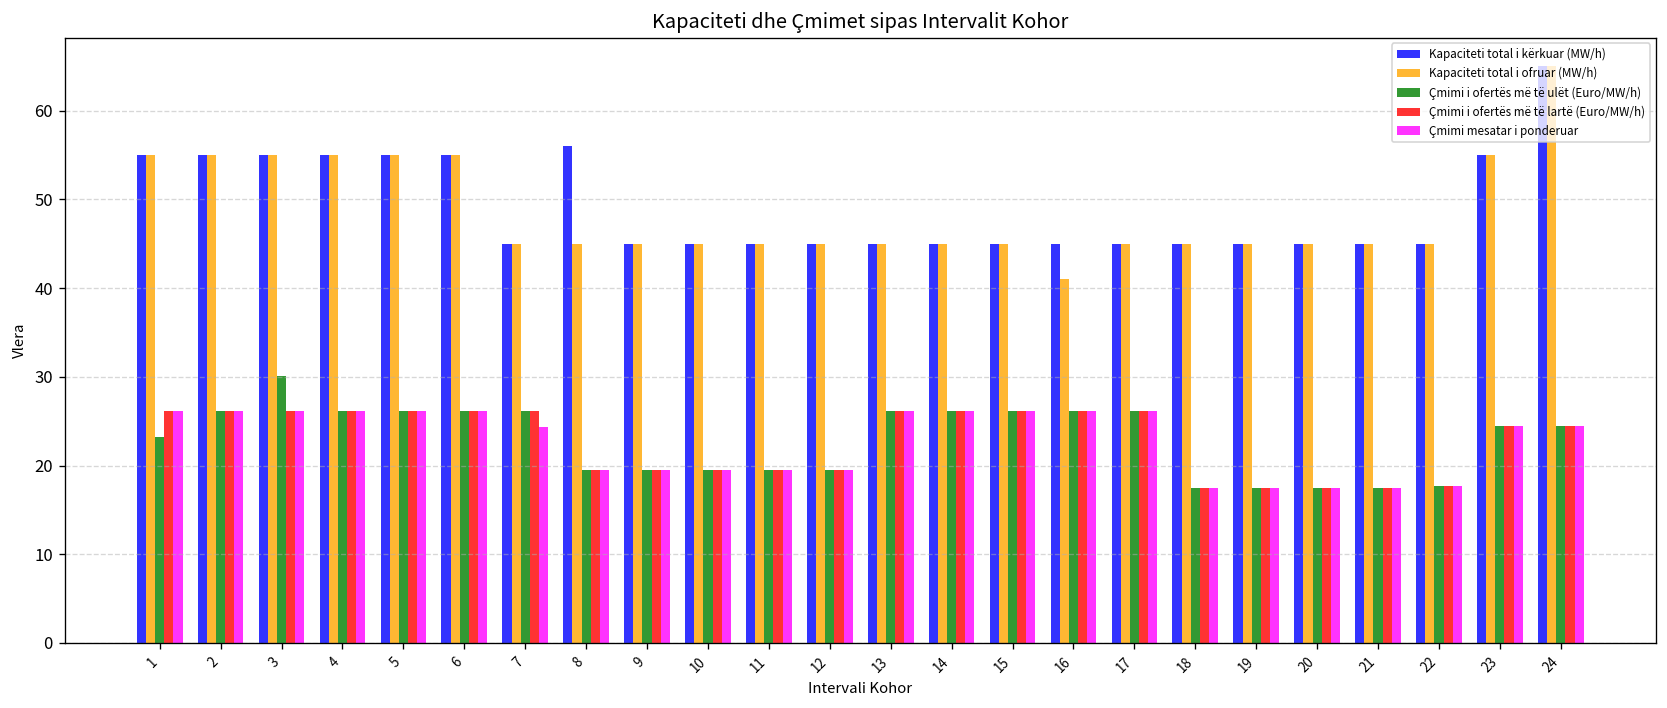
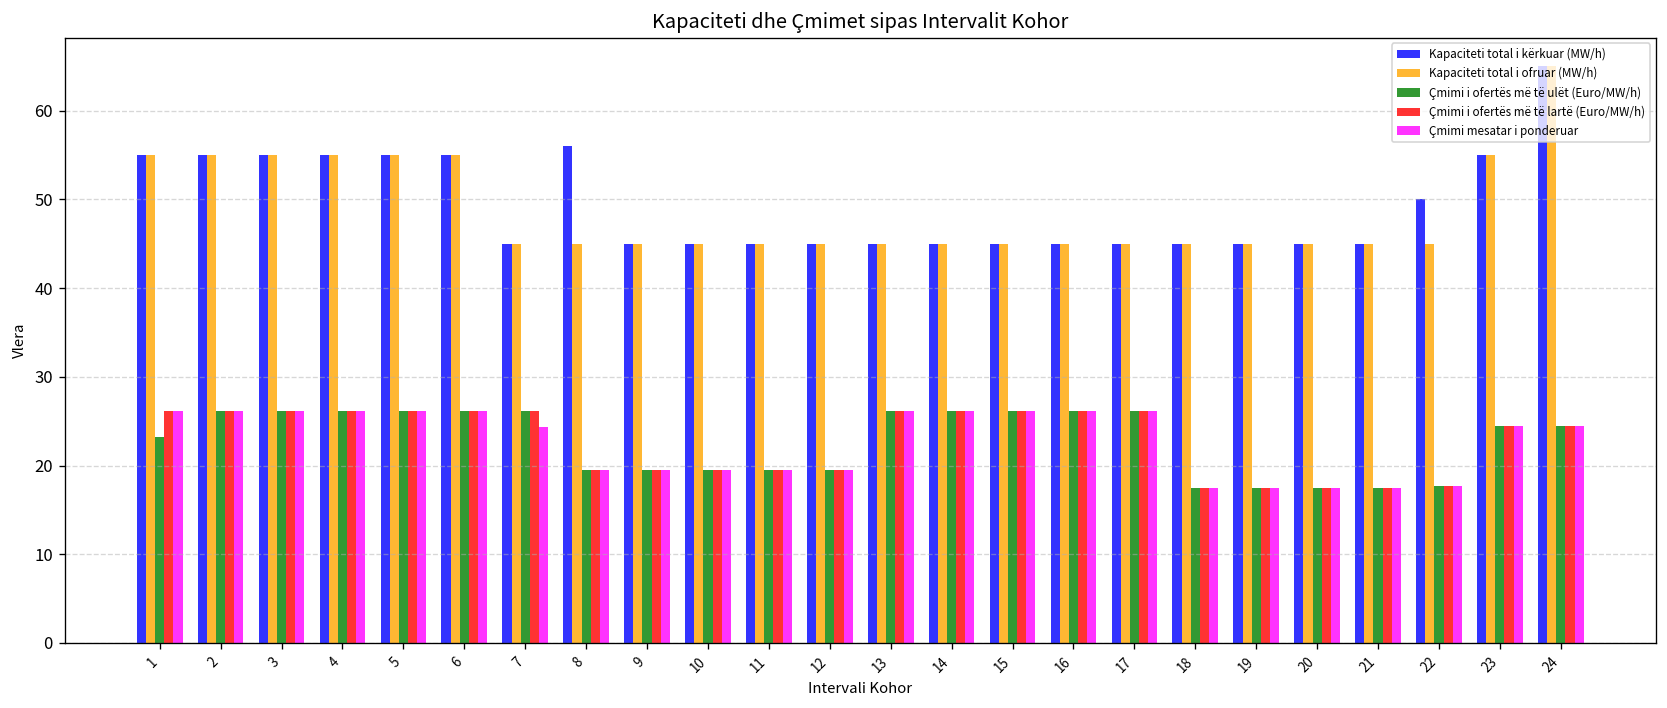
Çmimi i ofertës më të ulët (Euro/MW/h), 3: 30 -> 26
Kapaciteti total i ofruar (MW/h), 16: 41 -> 45
Kapaciteti total i kërkuar (MW/h), 22: 45 -> 50
